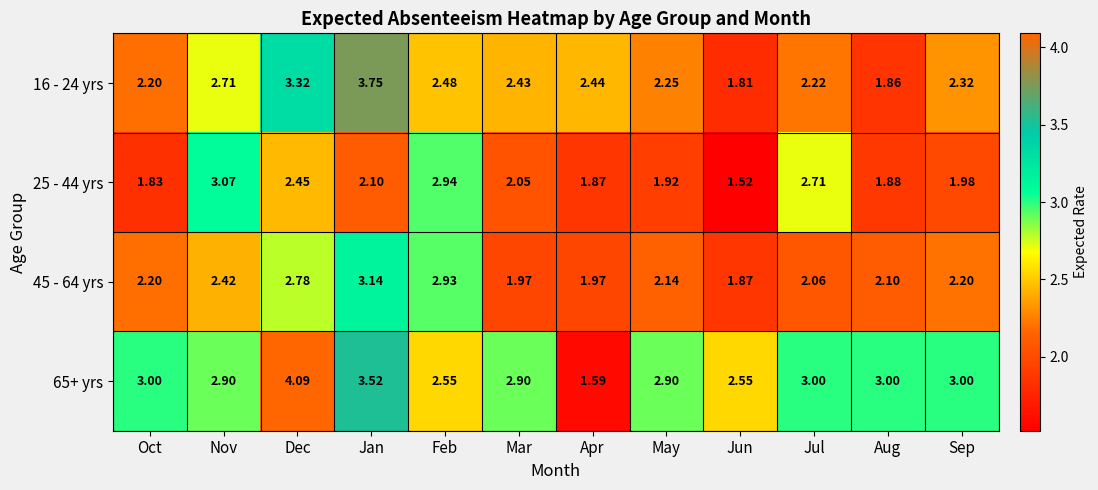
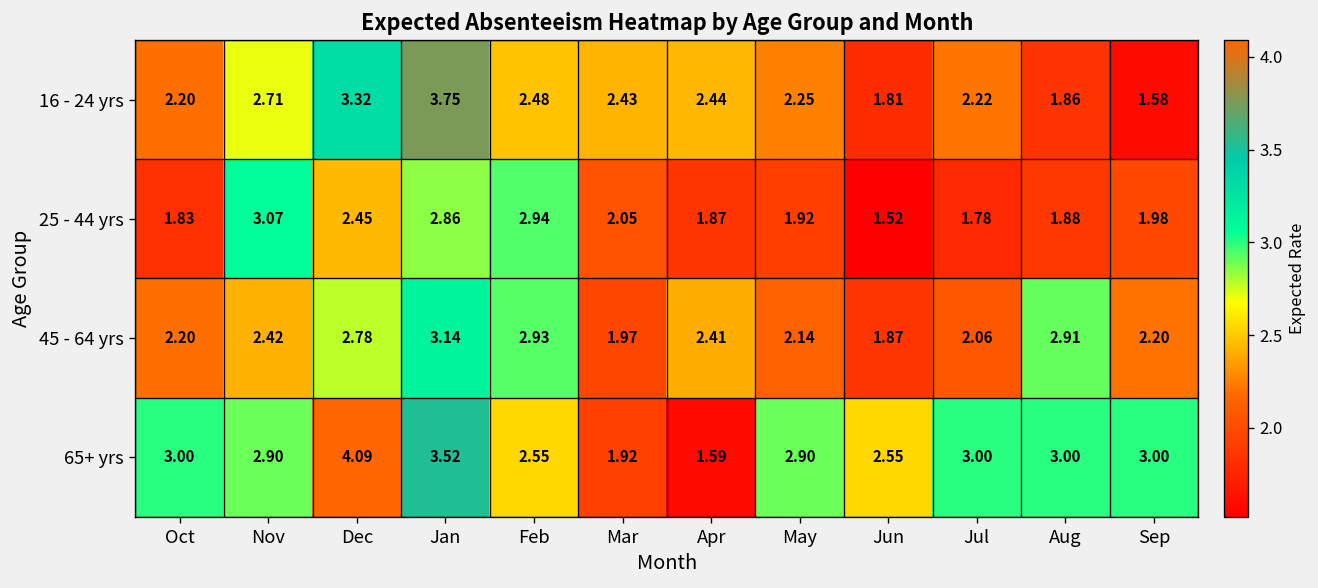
16 - 24 yrs, Sep: 2.32 -> 1.58
25 - 44 yrs, Jan: 2.10 -> 2.86
25 - 44 yrs, Jul: 2.71 -> 1.78
45 - 64 yrs, Apr: 1.97 -> 2.41
45 - 64 yrs, Aug: 2.10 -> 2.91
65+ yrs, Mar: 2.90 -> 1.92
